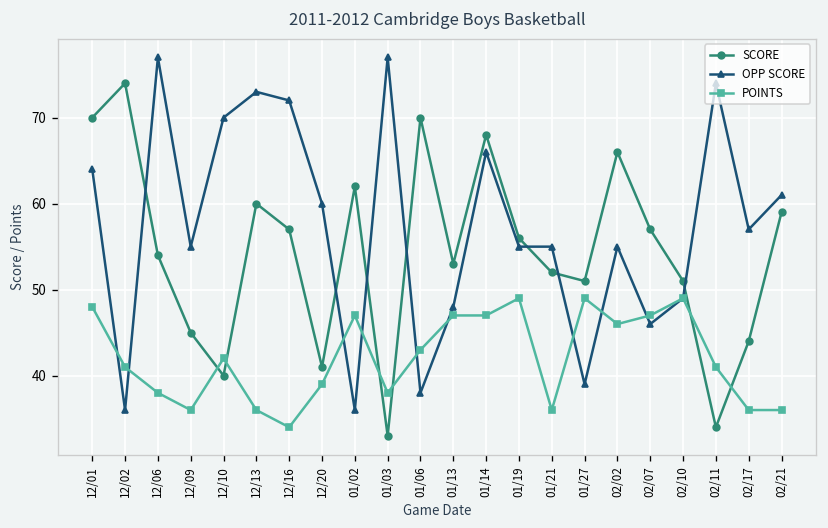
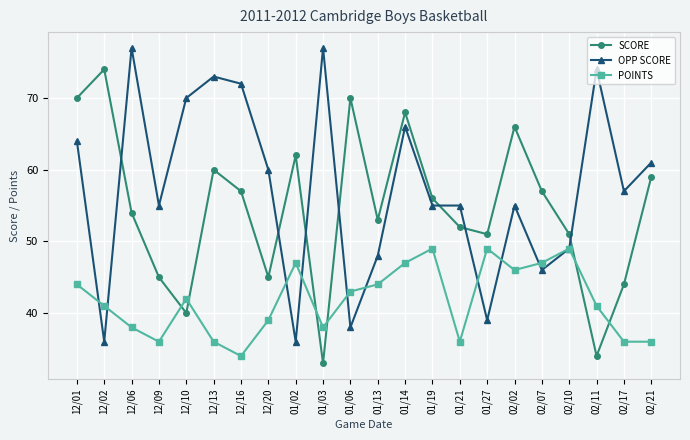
POINTS, 12/01: 48 -> 44
SCORE, 12/20: 41 -> 45
POINTS, 01/13: 47 -> 44
